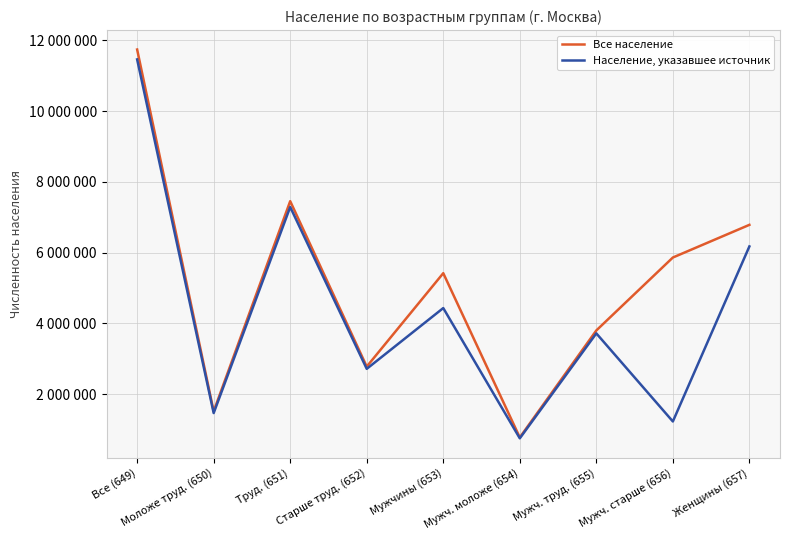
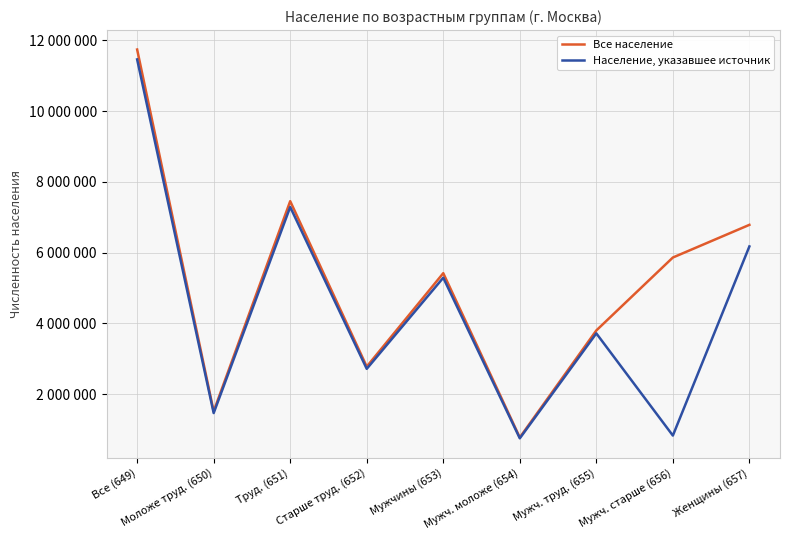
Население, указавшее источник, Мужчины (653): 4400000 -> 5300000
Население, указавшее источник, Мужч. старше (656): 1200000 -> 800000
